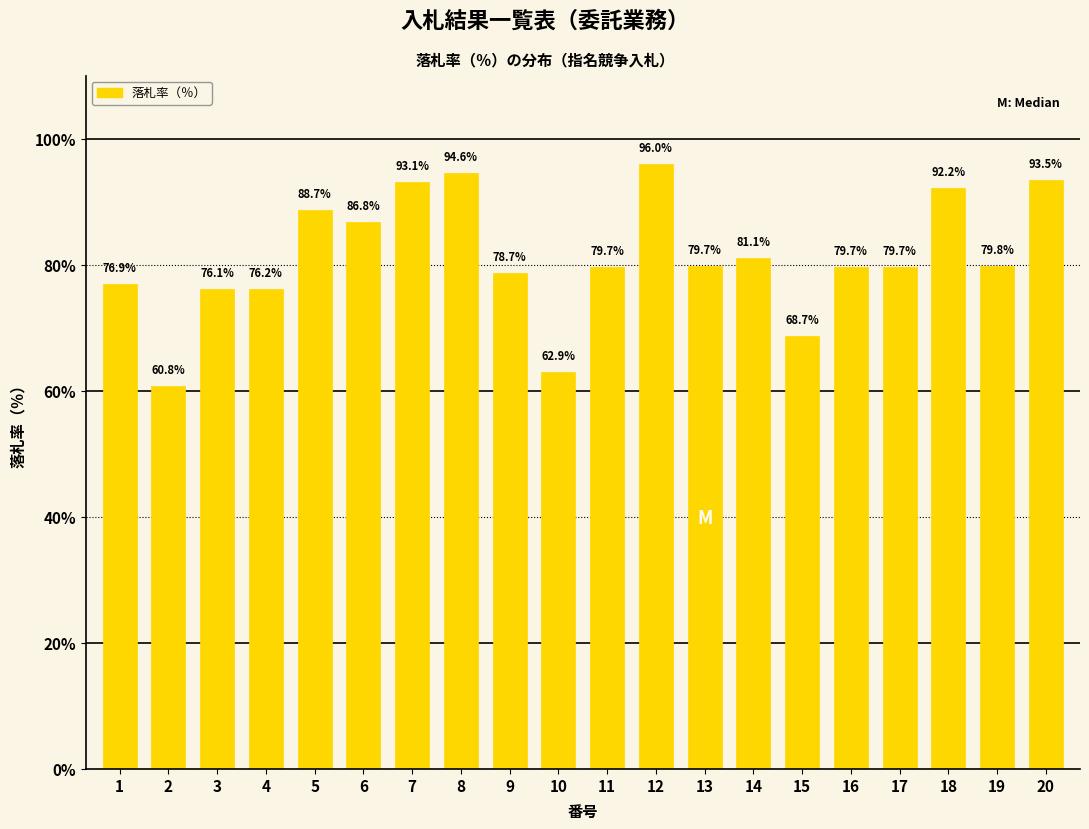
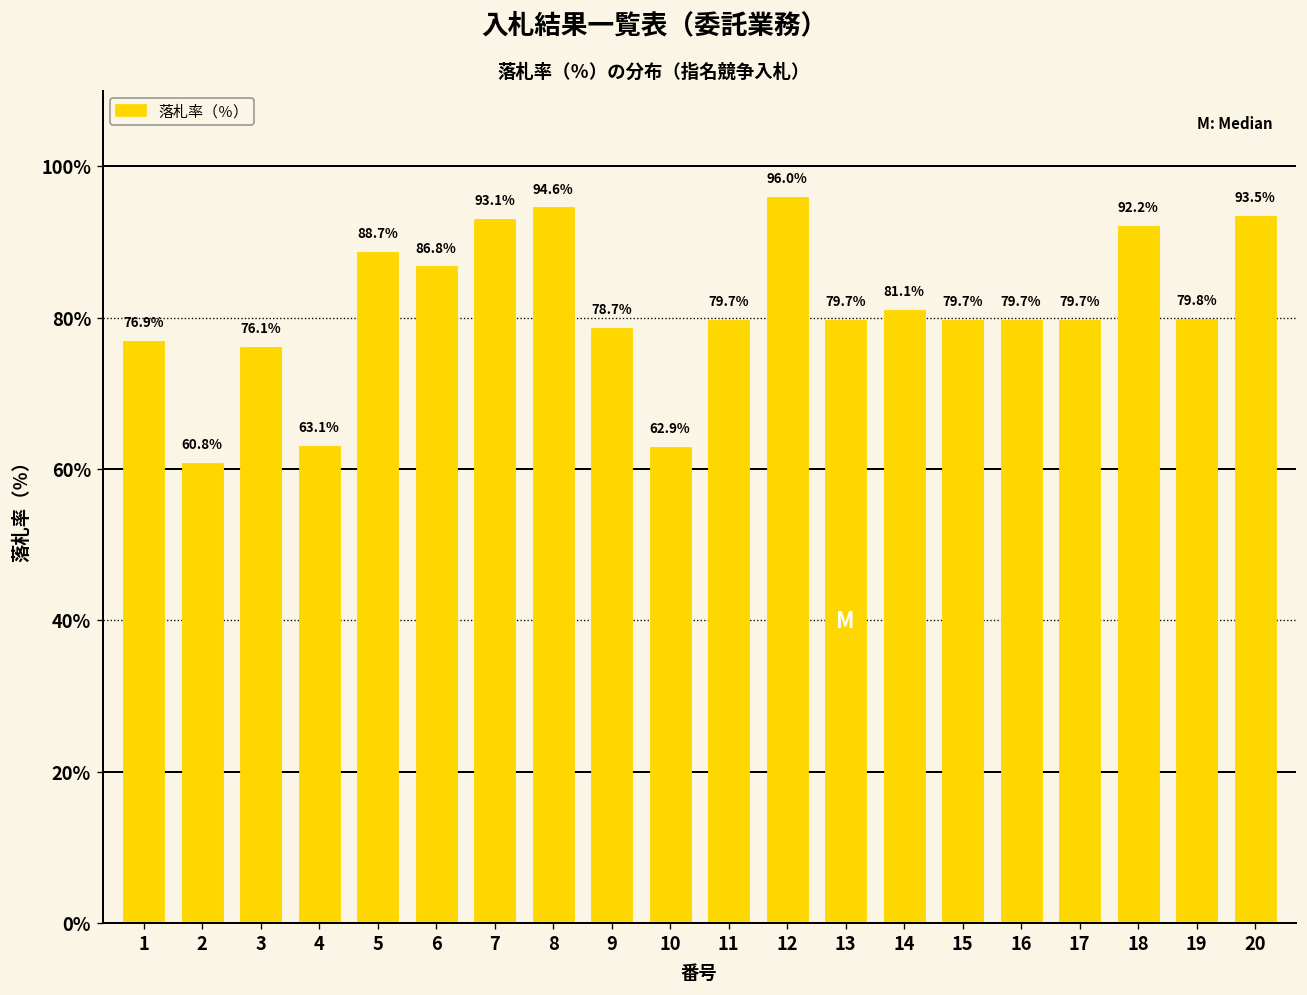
4: 76.2% -> 63.1%
15: 68.7% -> 79.7%
